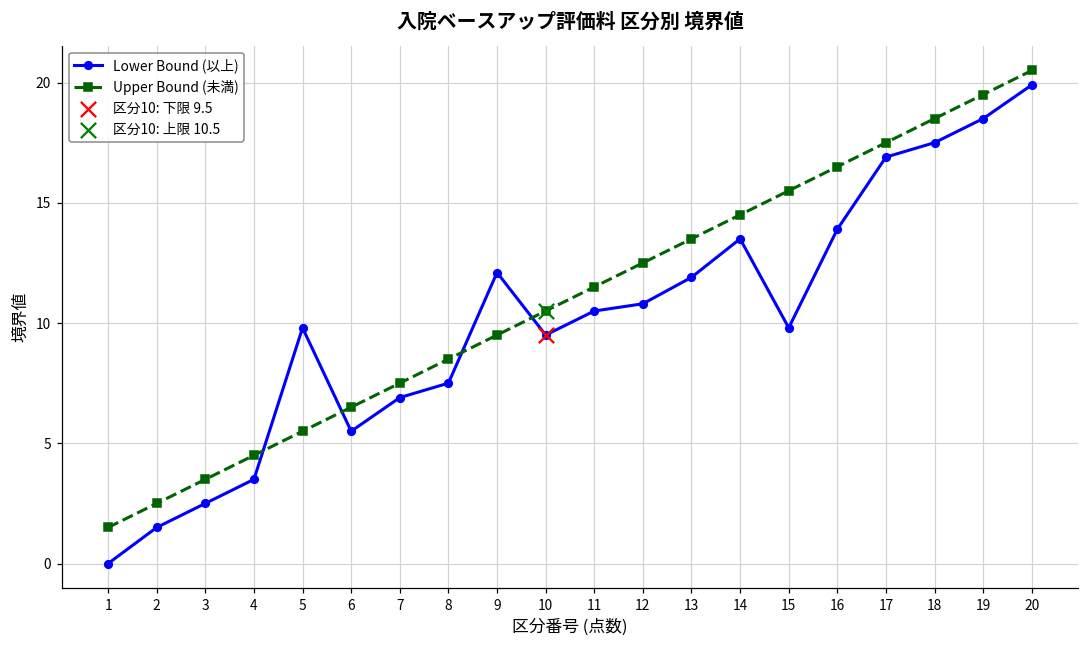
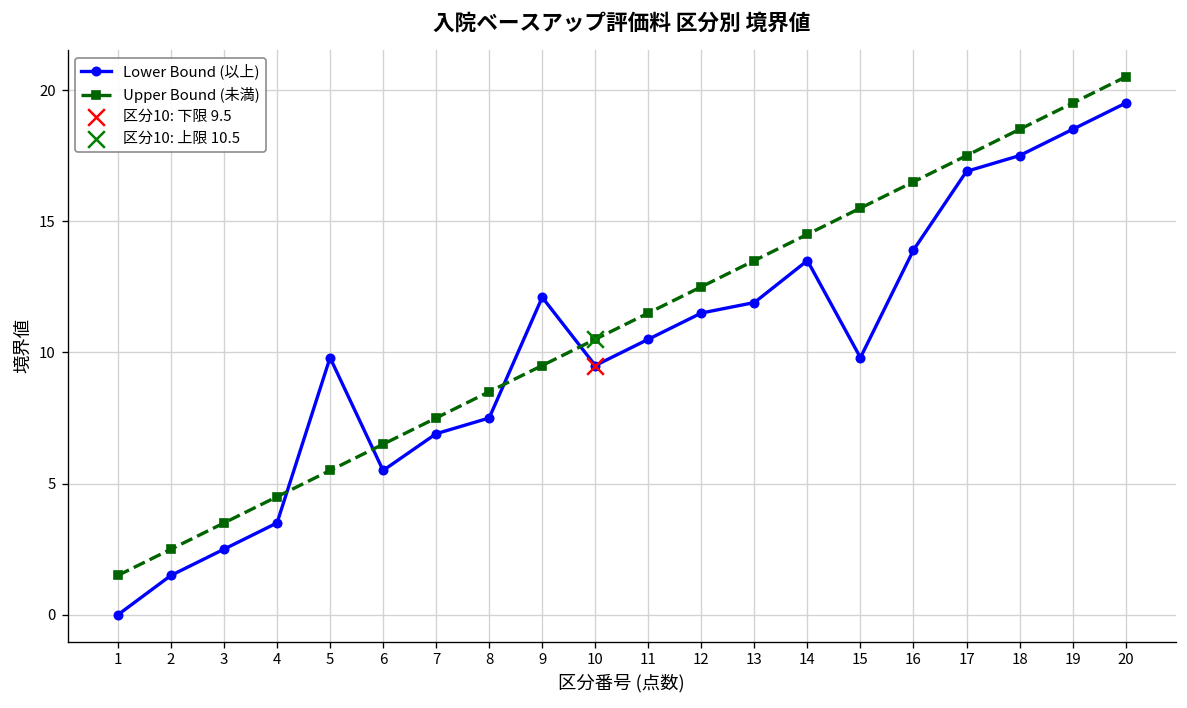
Lower Bound (以上), 12: 10.8 -> 11.5
Lower Bound (以上), 20: 19.9 -> 19.5
